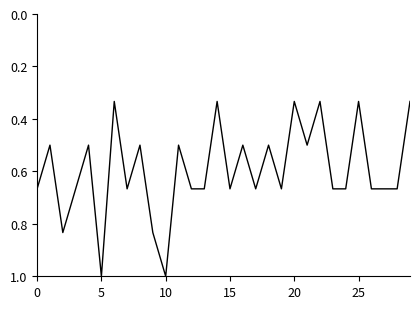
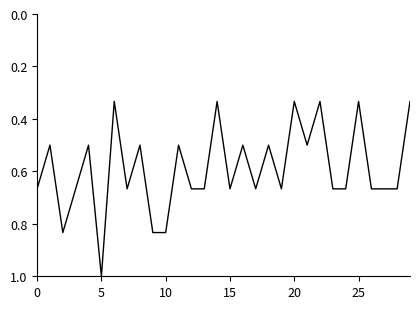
10: 1.00 -> 0.83
